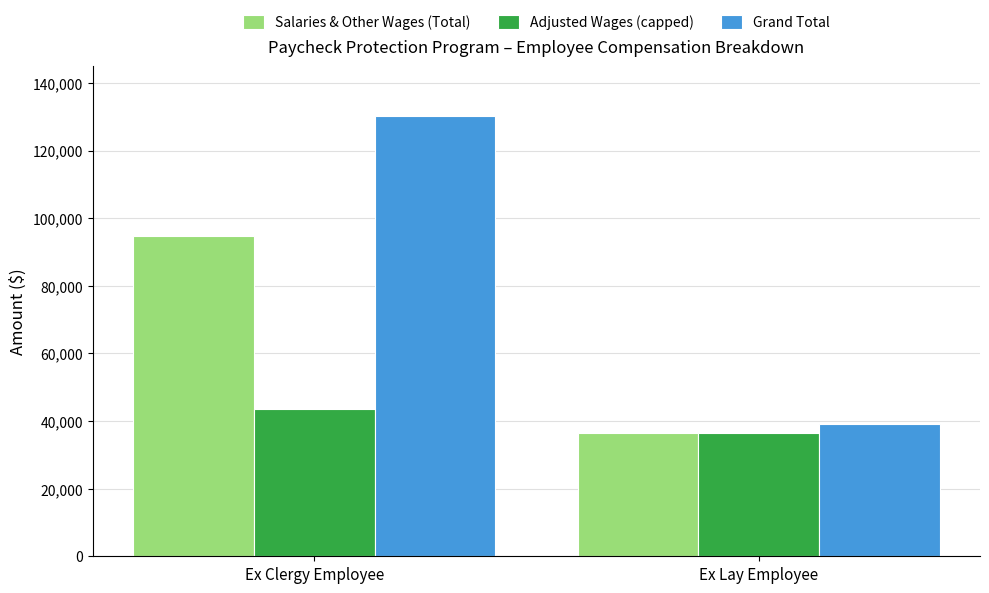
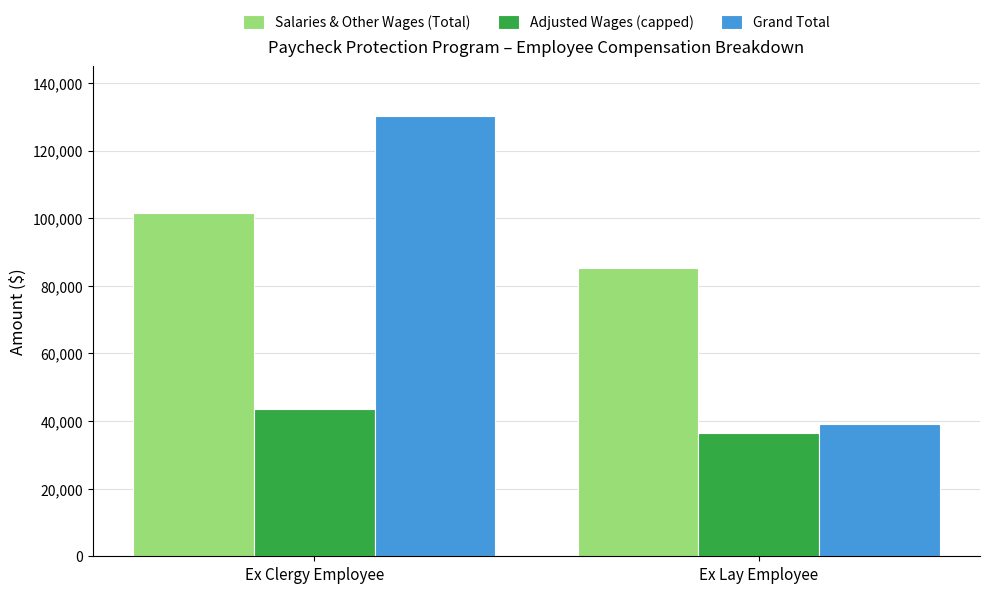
Salaries & Other Wages (Total), Ex Clergy Employee: 95,000 -> 102,000
Salaries & Other Wages (Total), Ex Lay Employee: 37,000 -> 85,000
